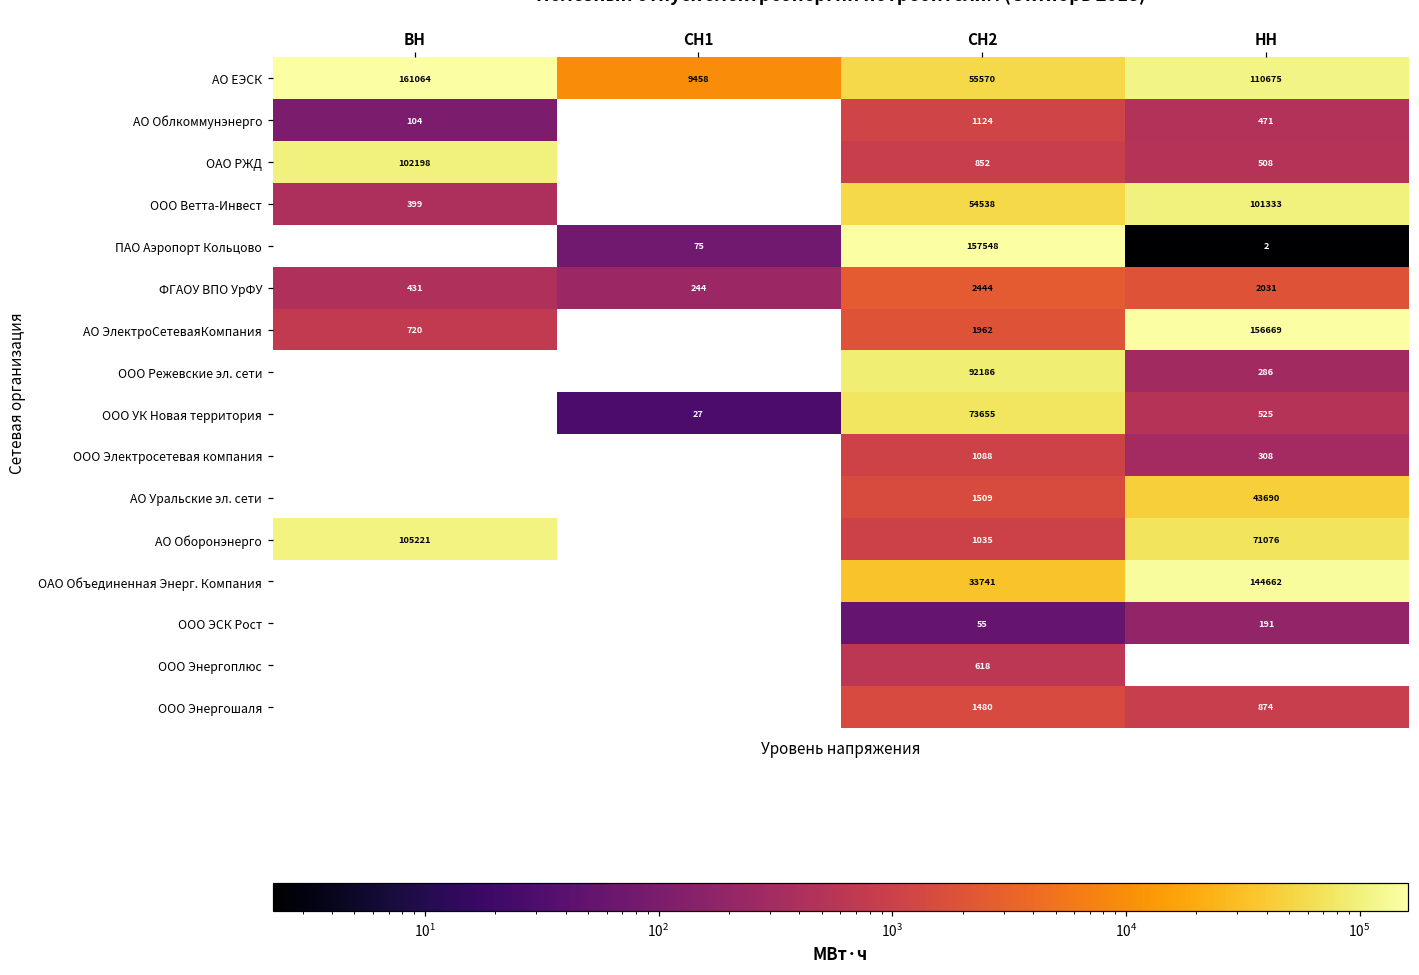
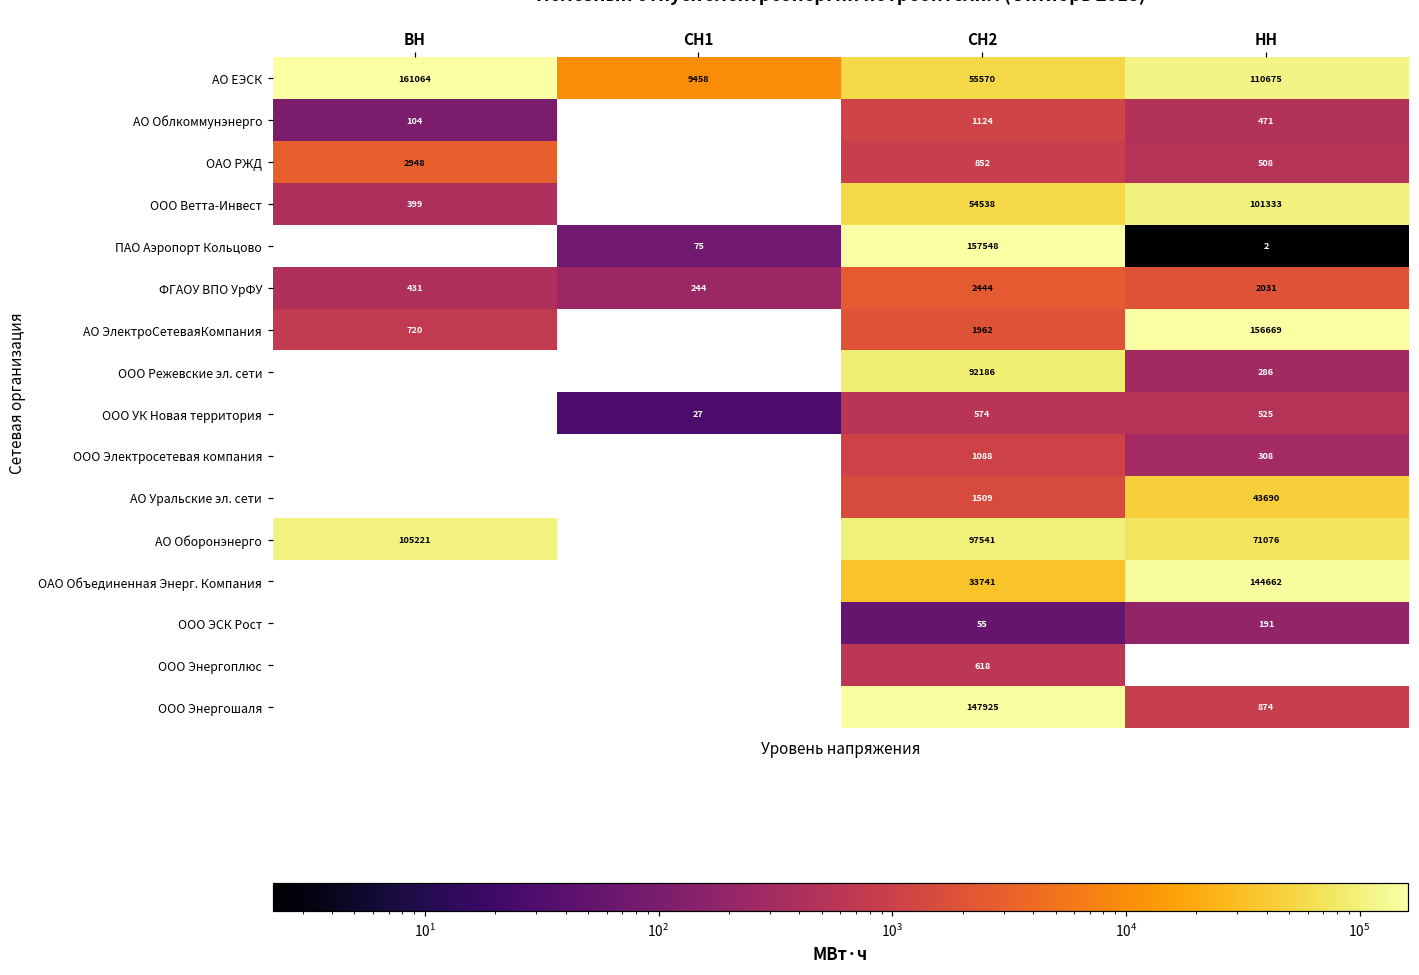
ОАО РЖД, ВН: 102198 -> 2948
ООО УК Новая территория, СН2: 73655 -> 574
АО Оборонэнерго, СН2: 1035 -> 97541
ООО Энергошаля, СН2: 1480 -> 147925
